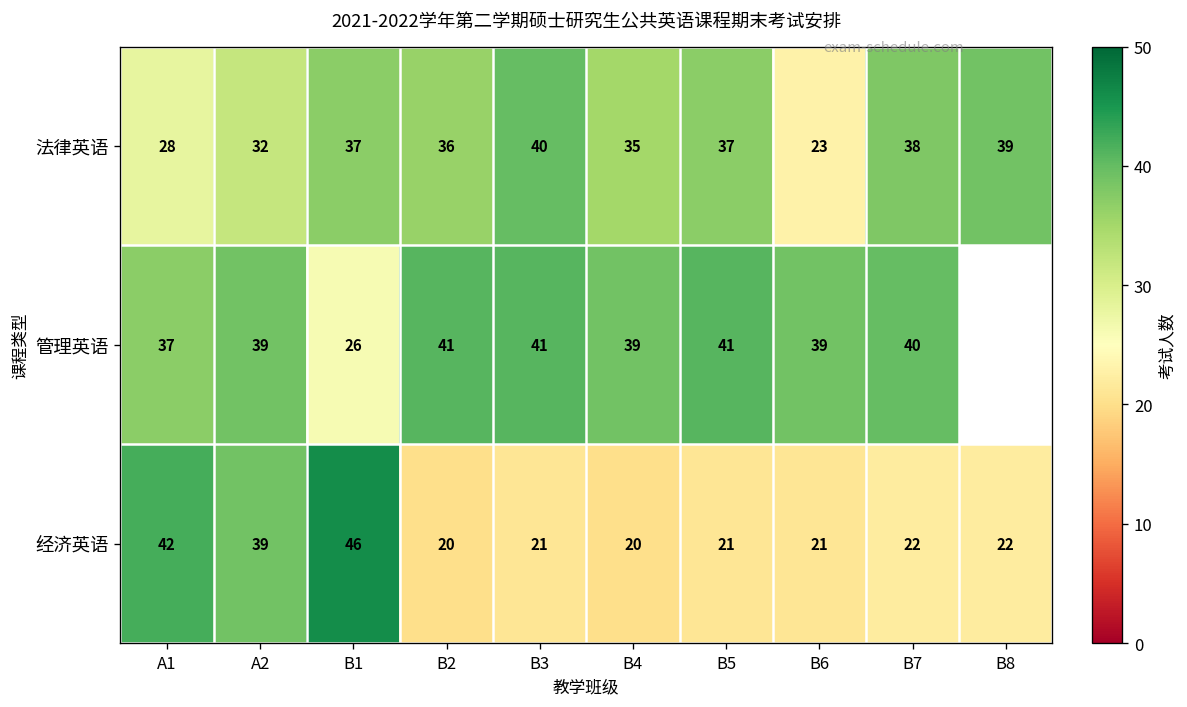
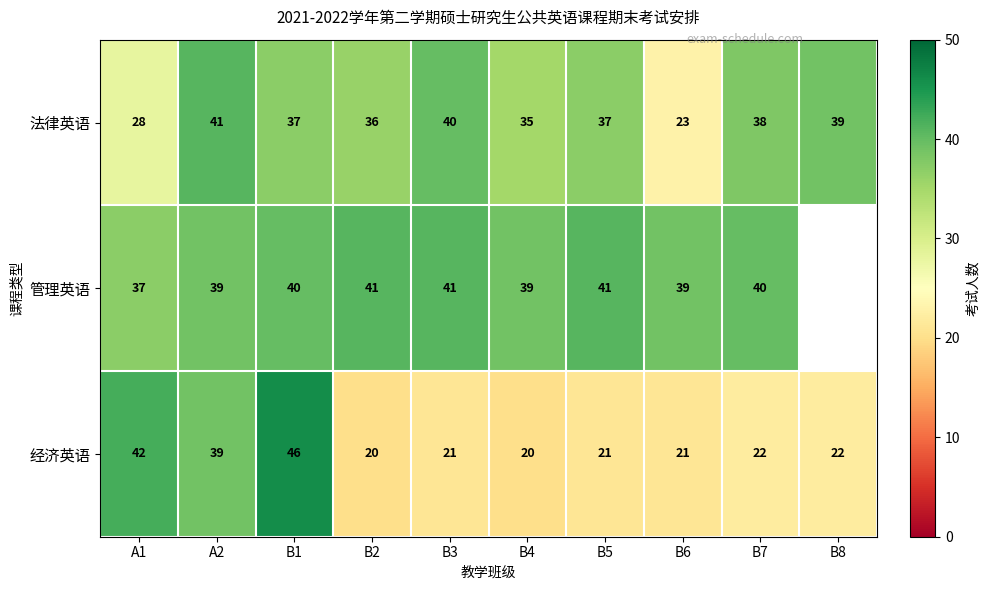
法律英语, A2: 32 -> 41
管理英语, B1: 26 -> 40
